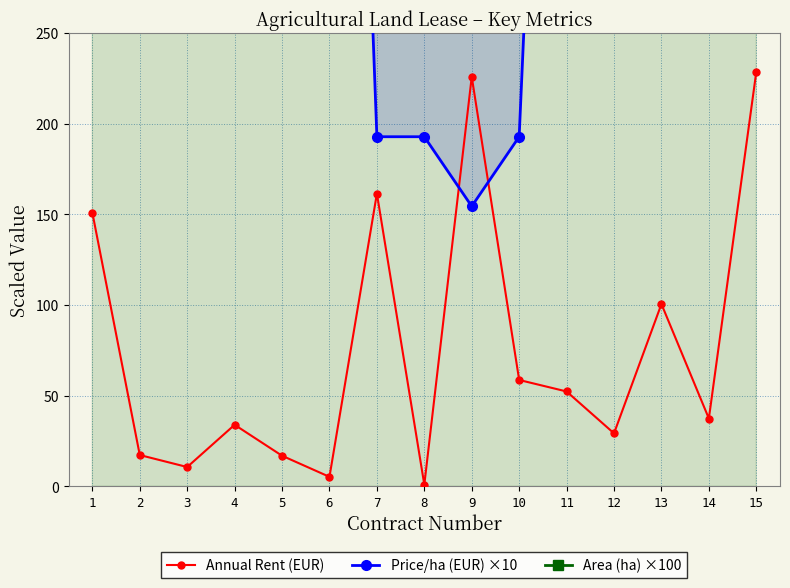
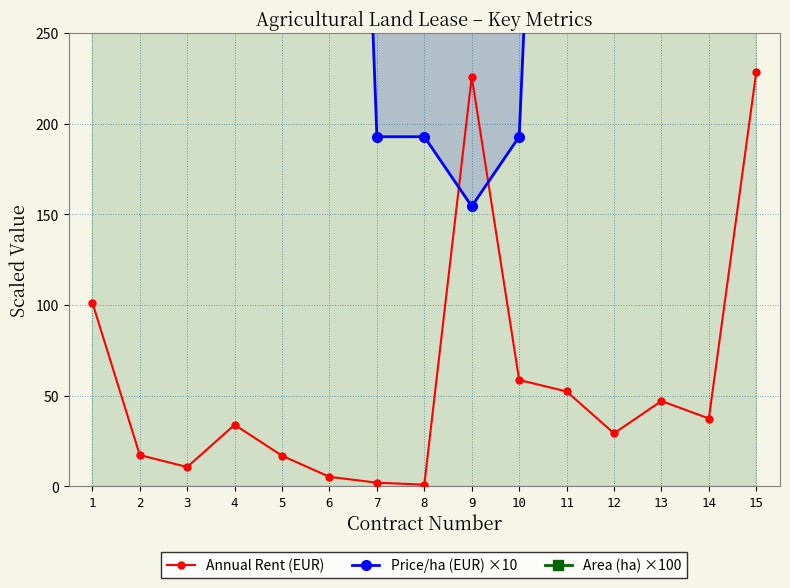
Annual Rent (EUR), 1: 151 -> 101
Annual Rent (EUR), 7: 162 -> 2
Annual Rent (EUR), 13: 101 -> 47
